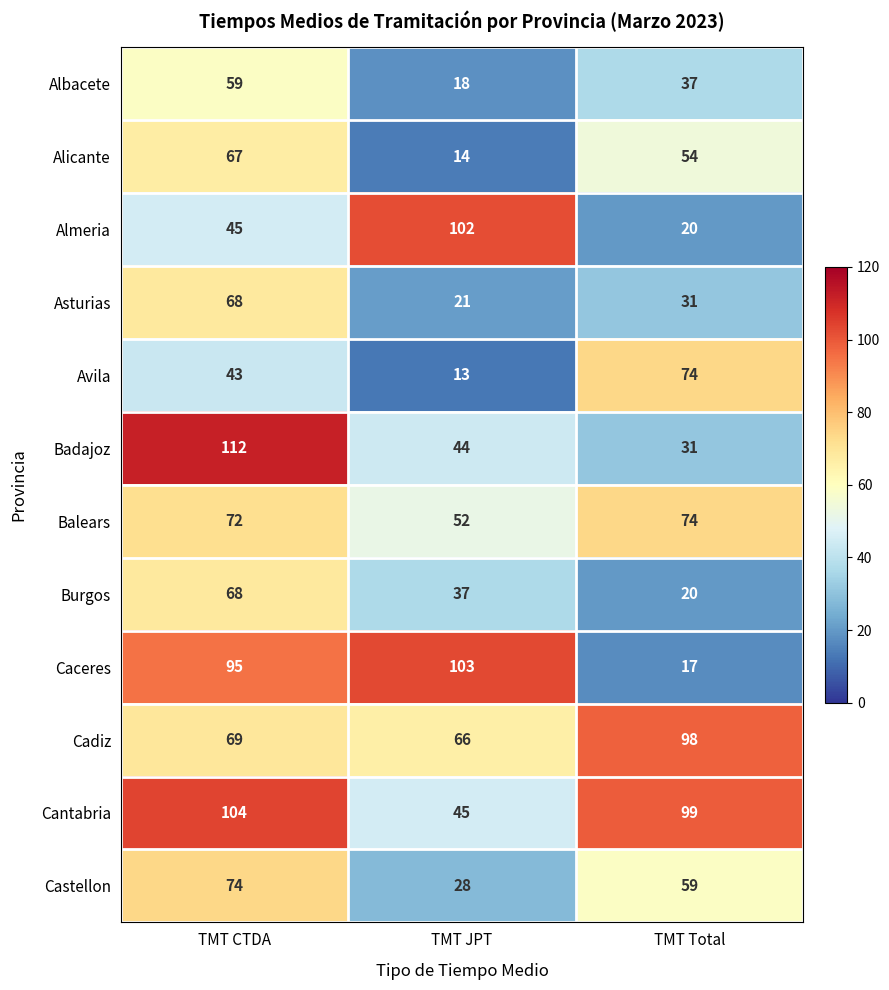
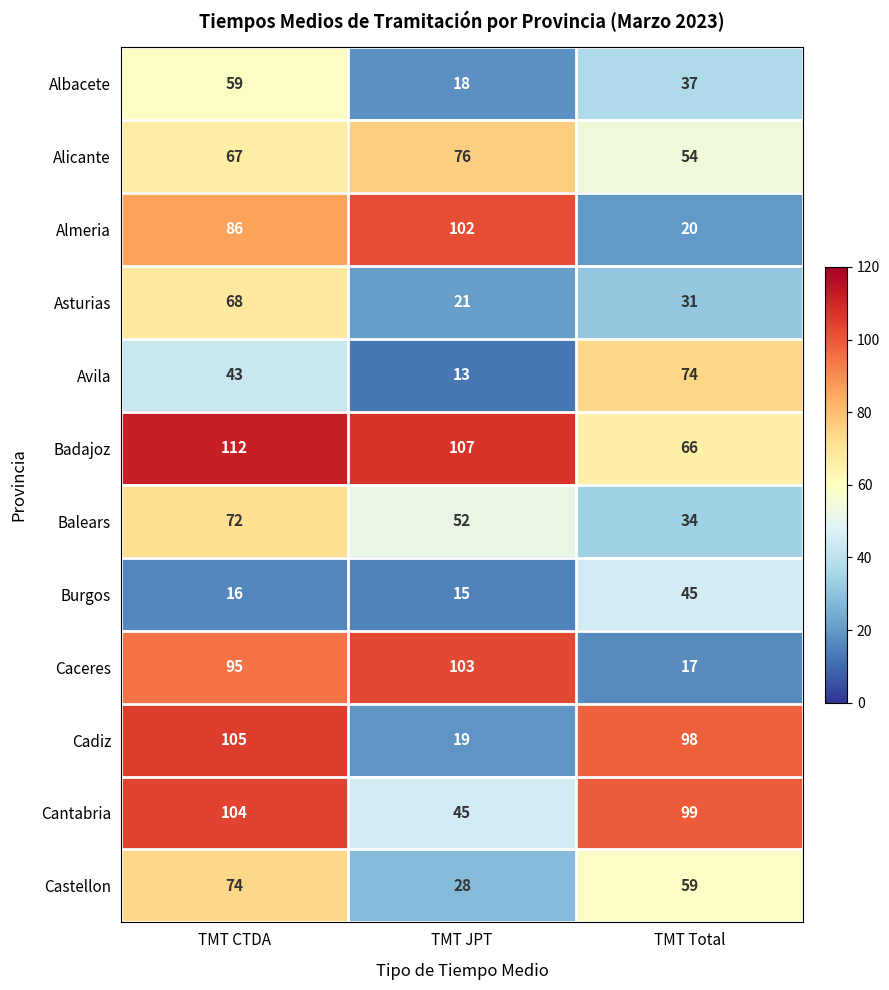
Alicante, TMT JPT: 14 -> 76
Almeria, TMT CTDA: 45 -> 86
Badajoz, TMT JPT: 44 -> 107
Badajoz, TMT Total: 31 -> 66
Balears, TMT Total: 74 -> 34
Burgos, TMT CTDA: 68 -> 16
Burgos, TMT JPT: 37 -> 15
Burgos, TMT Total: 20 -> 45
Cadiz, TMT CTDA: 69 -> 105
Cadiz, TMT JPT: 66 -> 19
